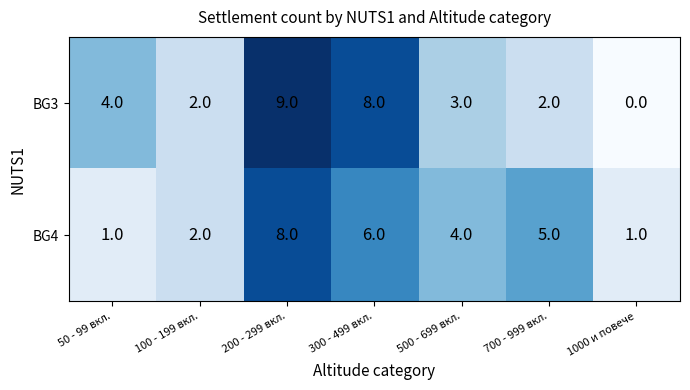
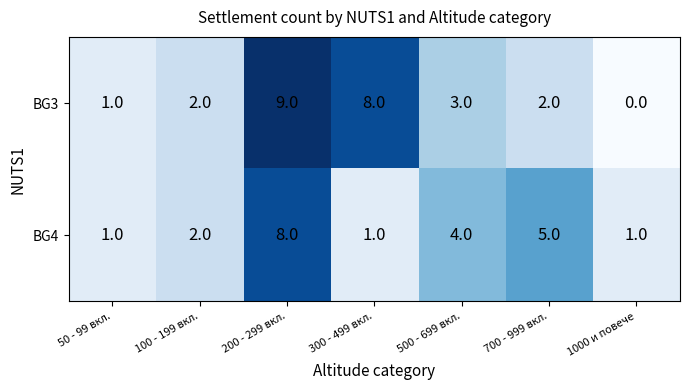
BG3, 50 - 99 вкл.: 4.0 -> 1.0
BG4, 300 - 499 вкл.: 6.0 -> 1.0
